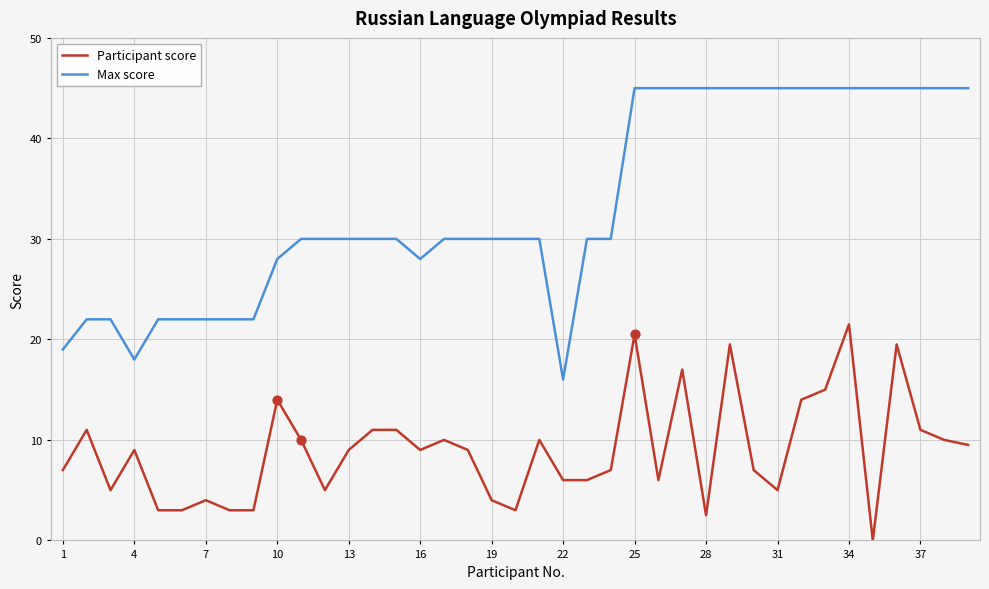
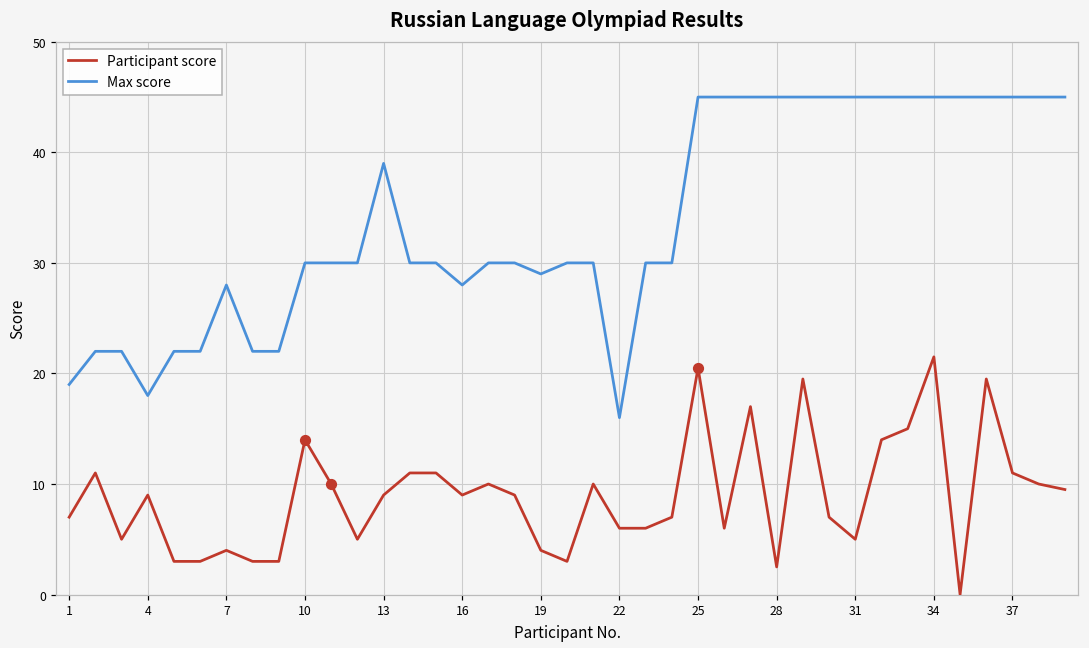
Max score, 7: 22 -> 28
Max score, 10: 28 -> 30
Max score, 13: 30 -> 39
Max score, 19: 30 -> 29
